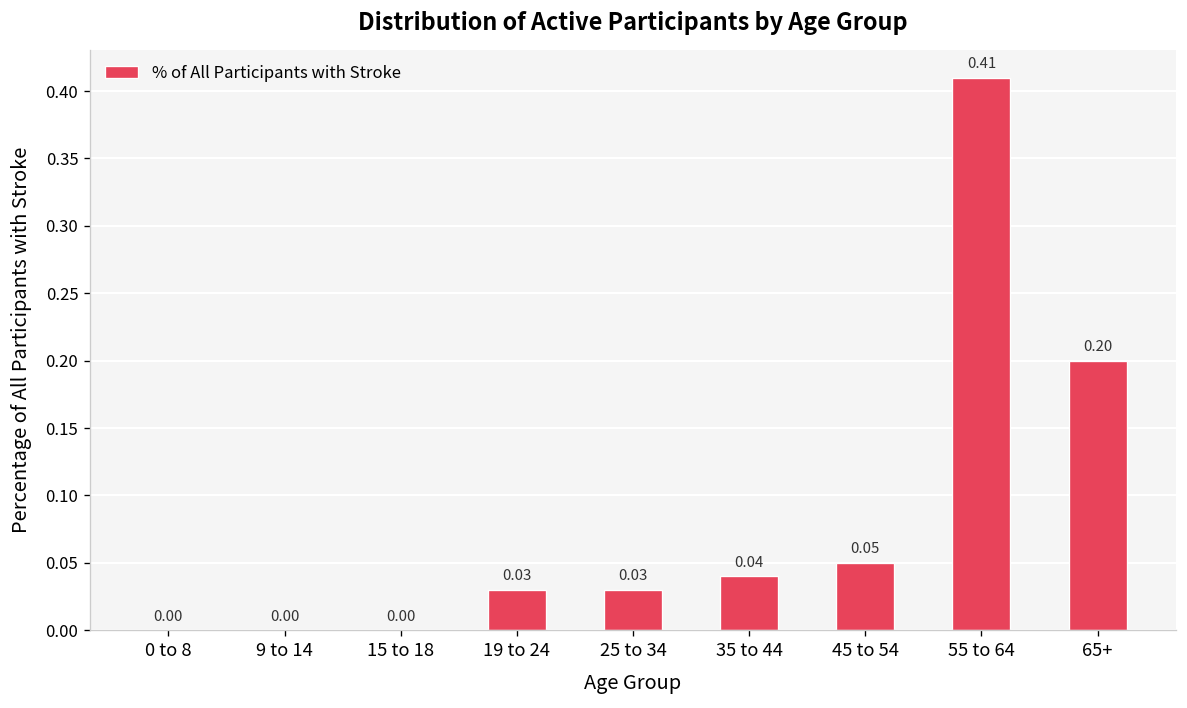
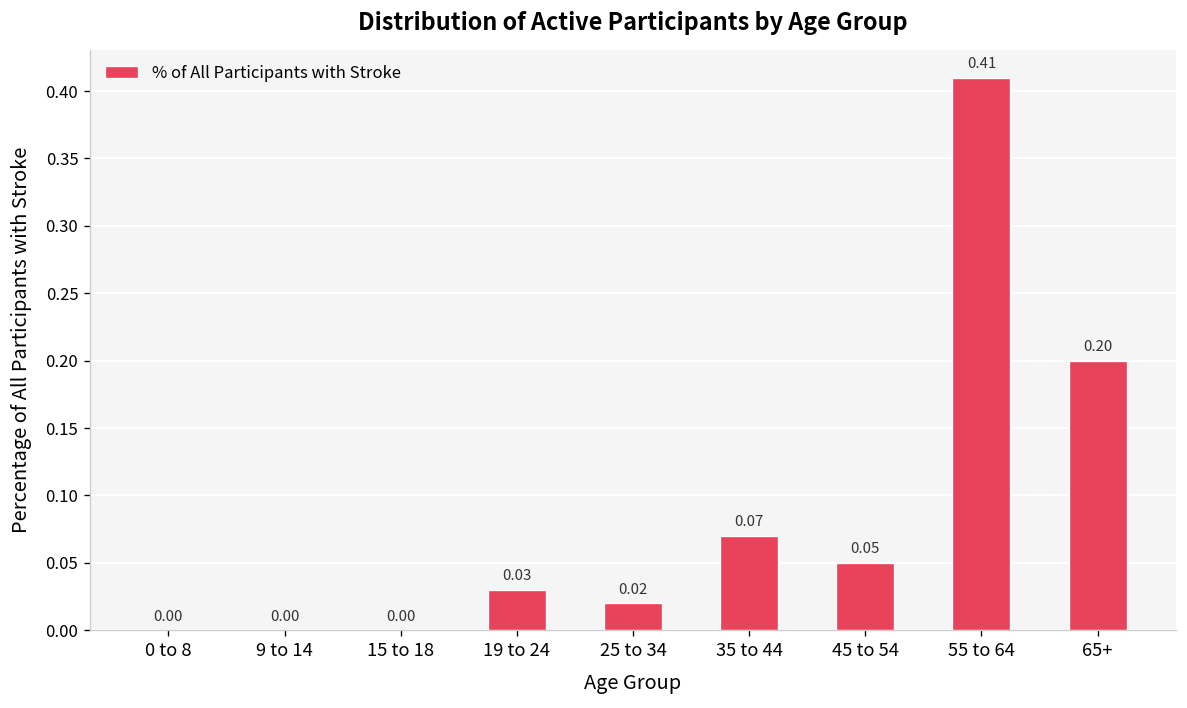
25 to 34: 0.03 -> 0.02
35 to 44: 0.04 -> 0.07
